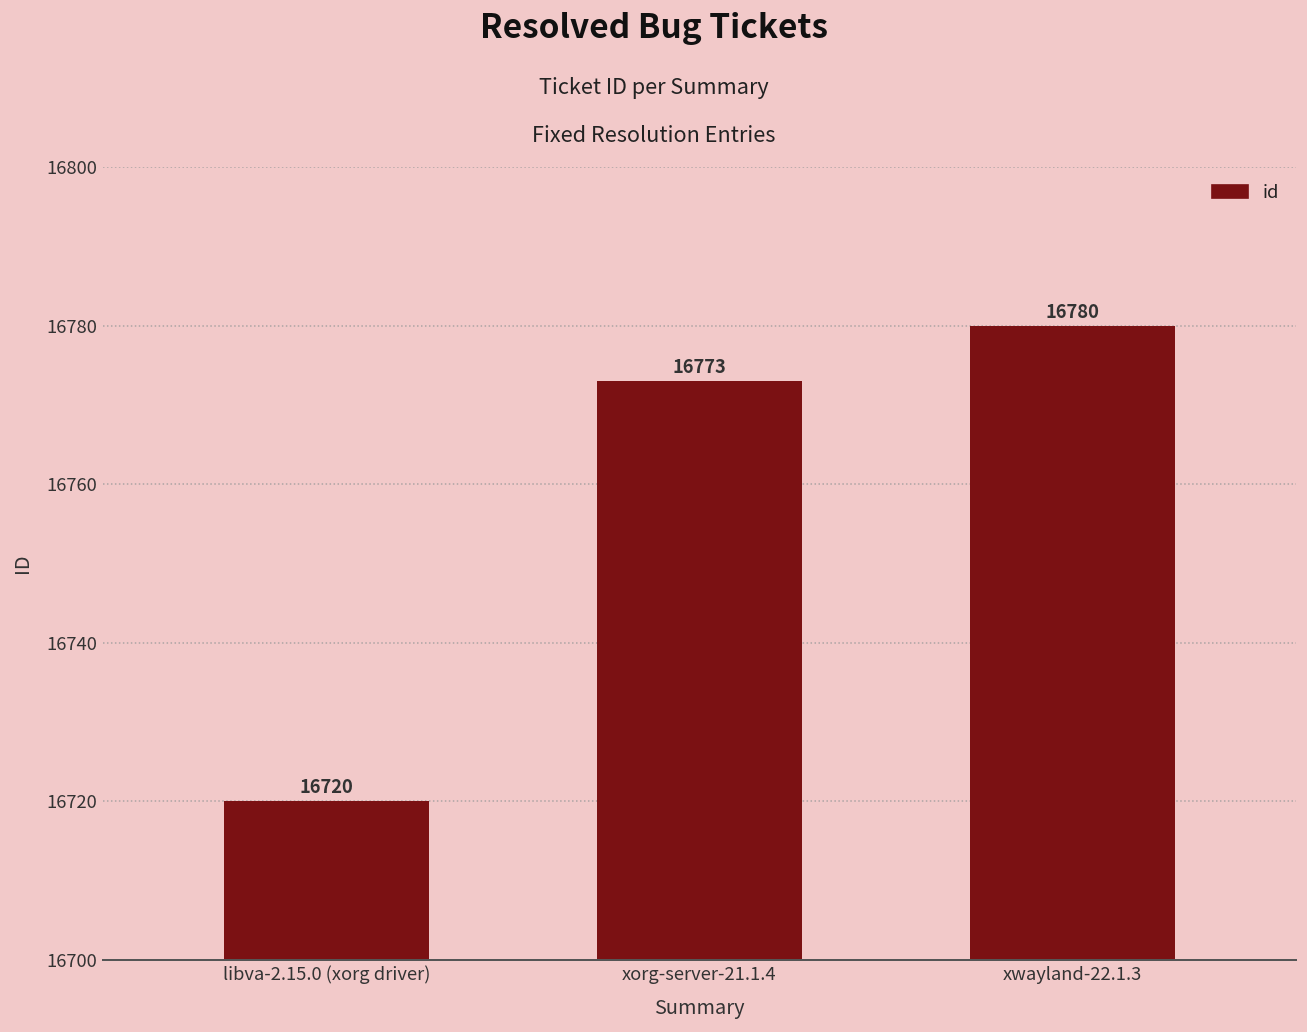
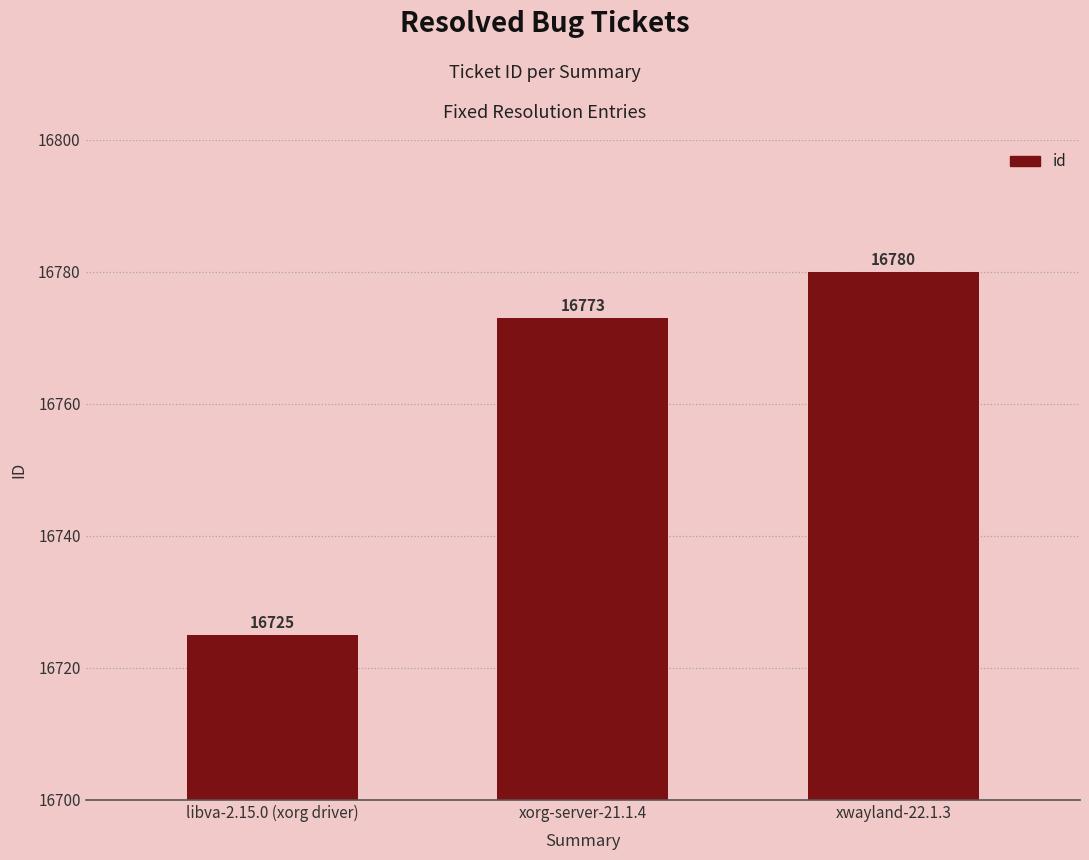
libva-2.15.0 (xorg driver): 16720 -> 16725
